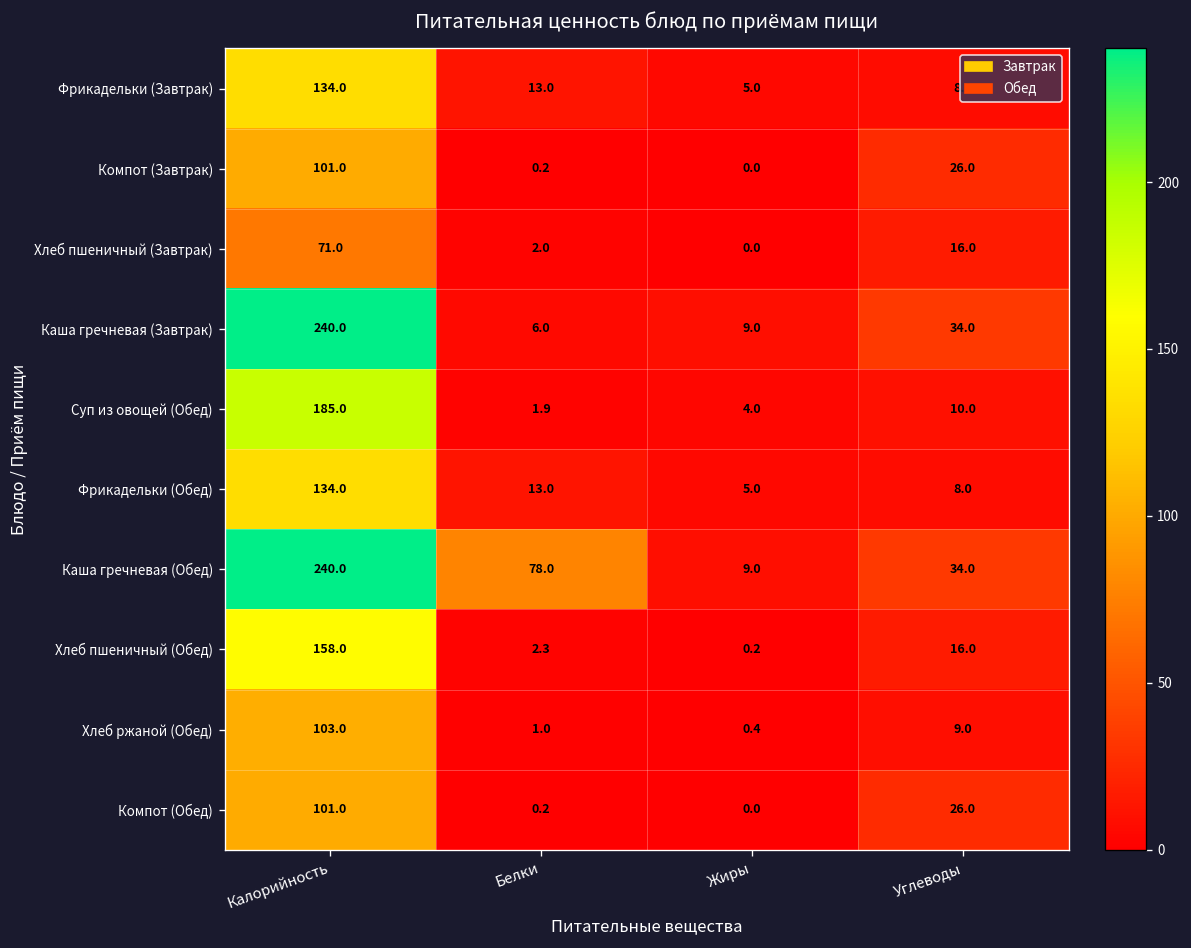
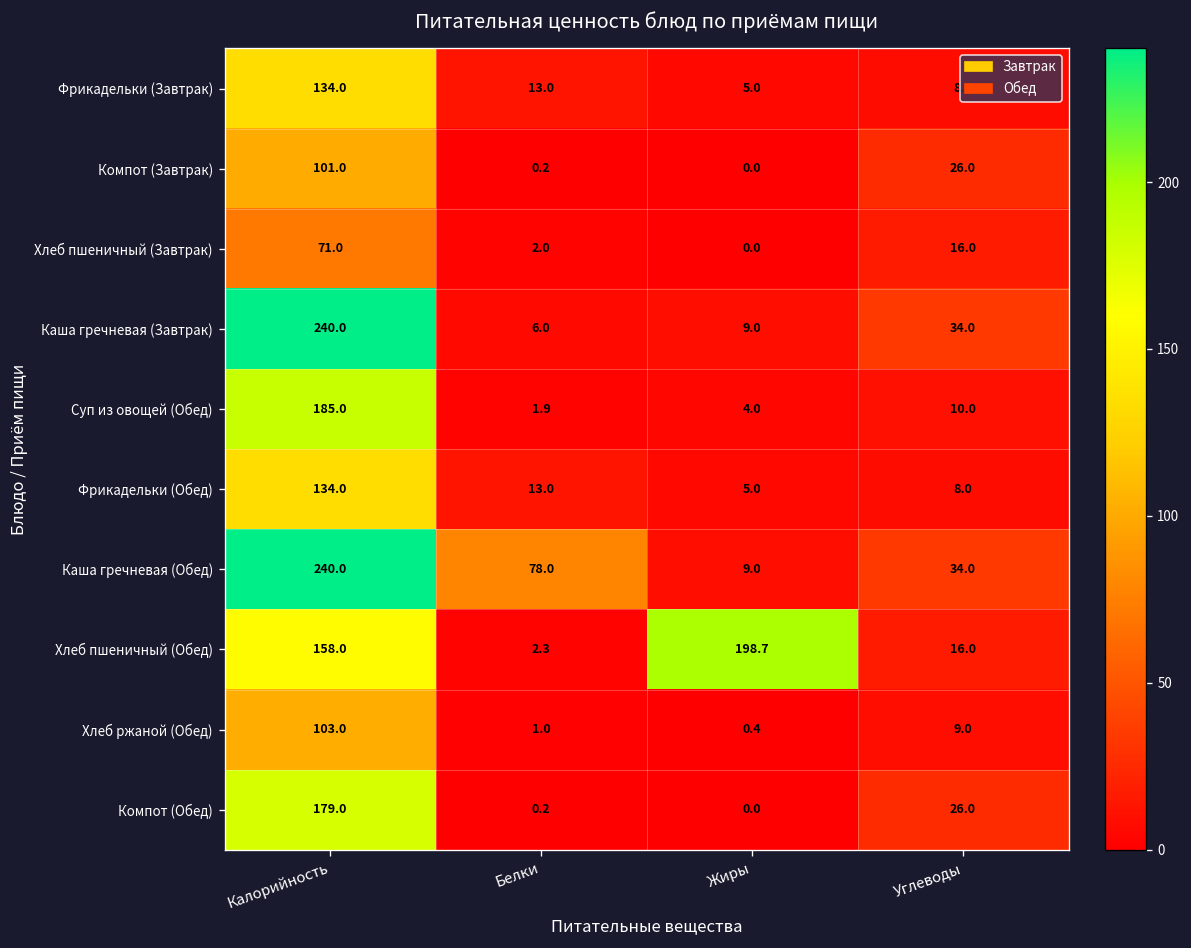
Хлеб пшеничный (Обед), Жиры: 0.2 -> 198.7
Компот (Обед), Калорийность: 101.0 -> 179.0
